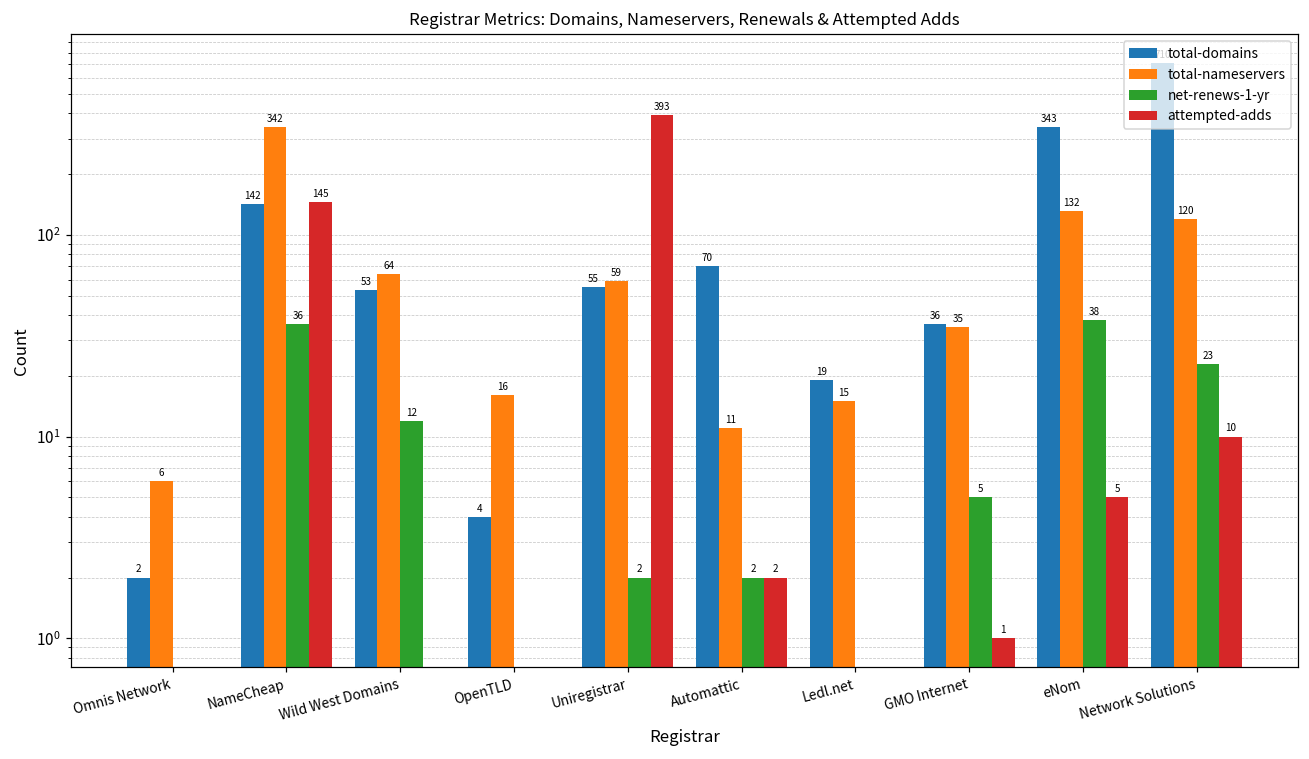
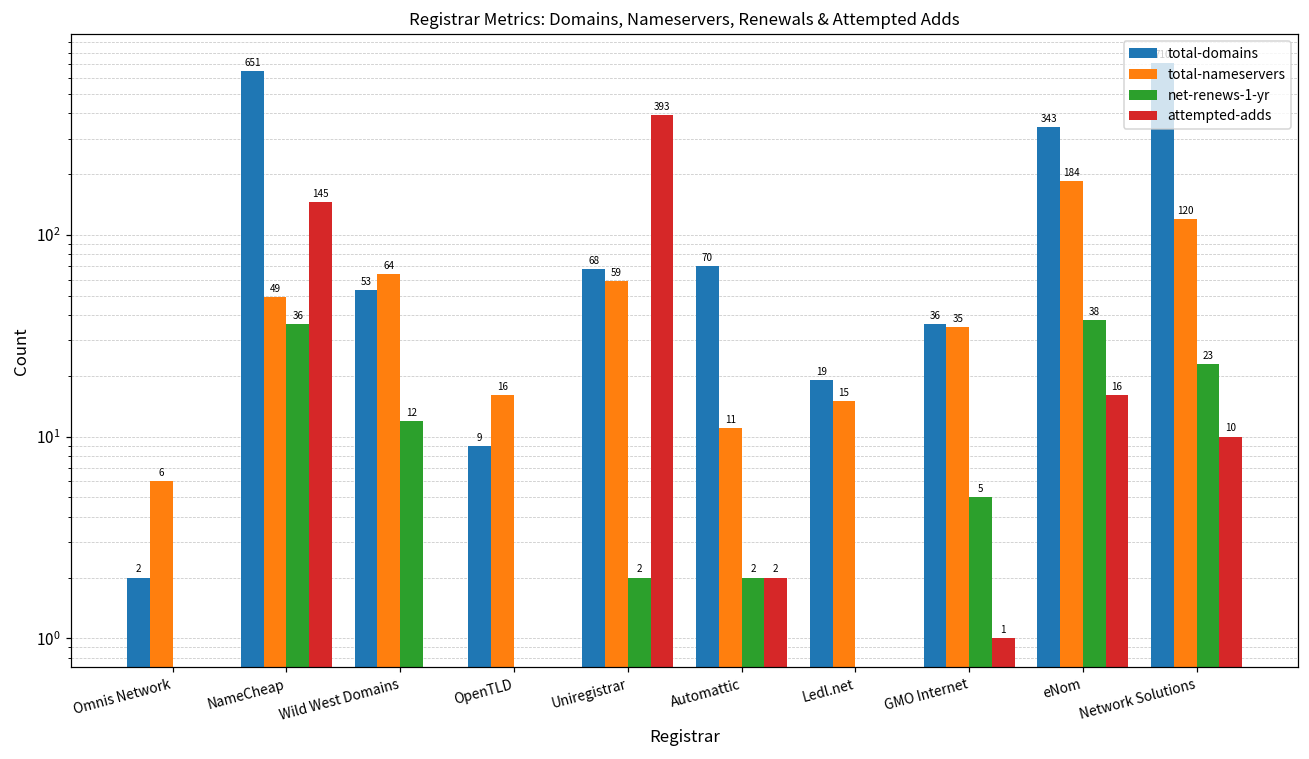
total-domains, NameCheap: 142 -> 651
total-nameservers, NameCheap: 342 -> 49
total-domains, OpenTLD: 4 -> 9
total-domains, Uniregistrar: 55 -> 68
total-nameservers, eNom: 132 -> 184
attempted-adds, eNom: 5 -> 16
